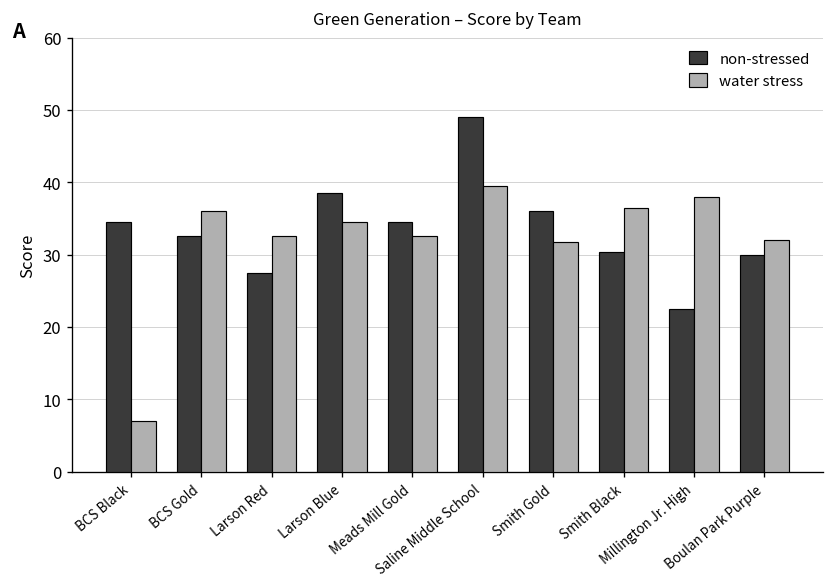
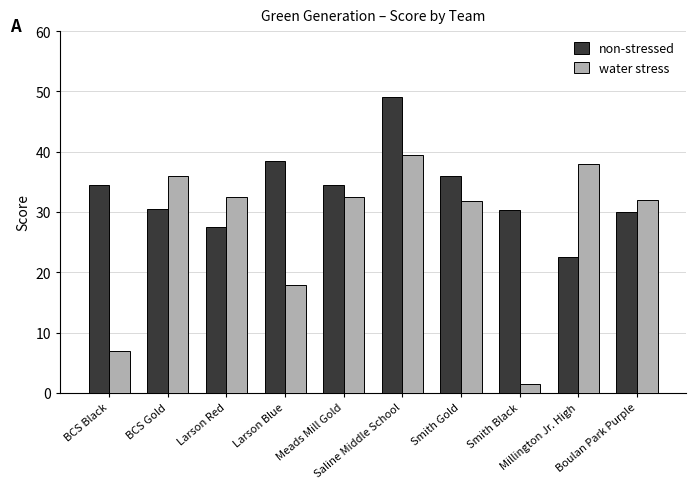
non-stressed, BCS Gold: 33 -> 31
water stress, Larson Blue: 35 -> 18
water stress, Smith Black: 37 -> 1
